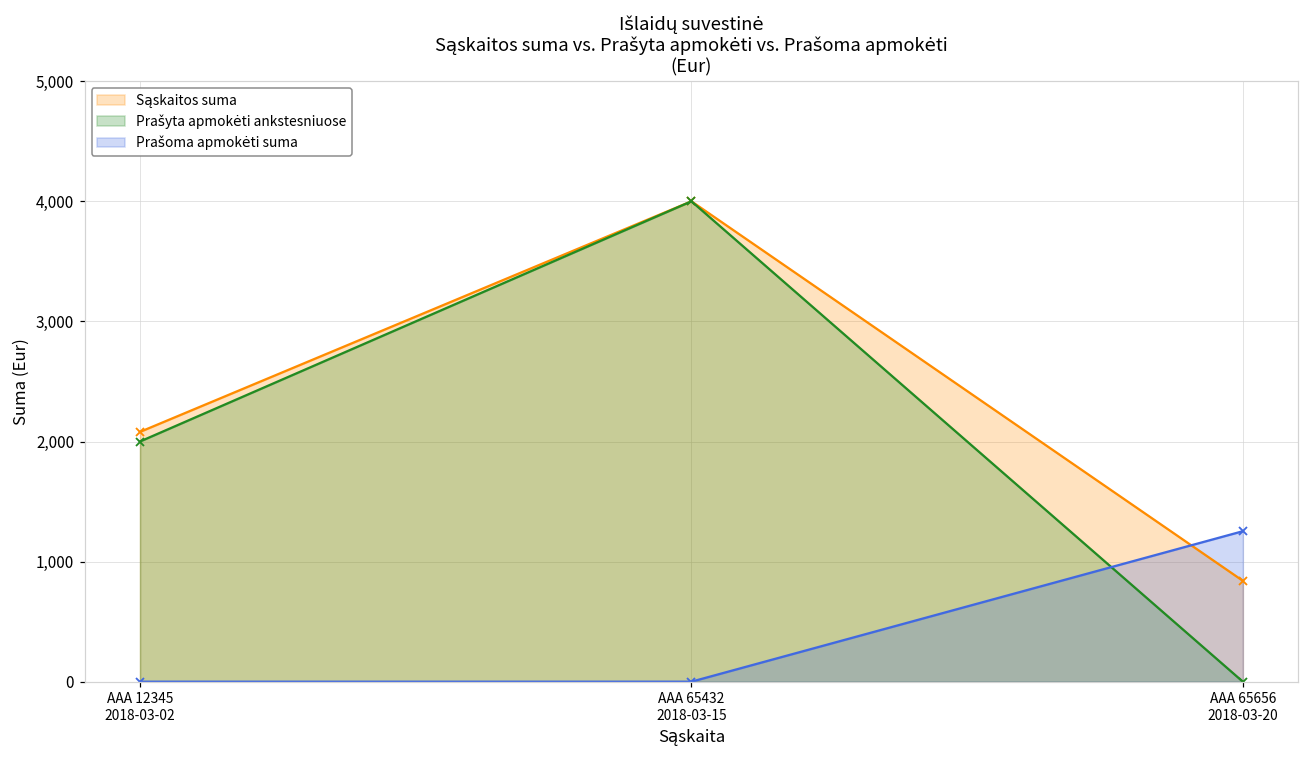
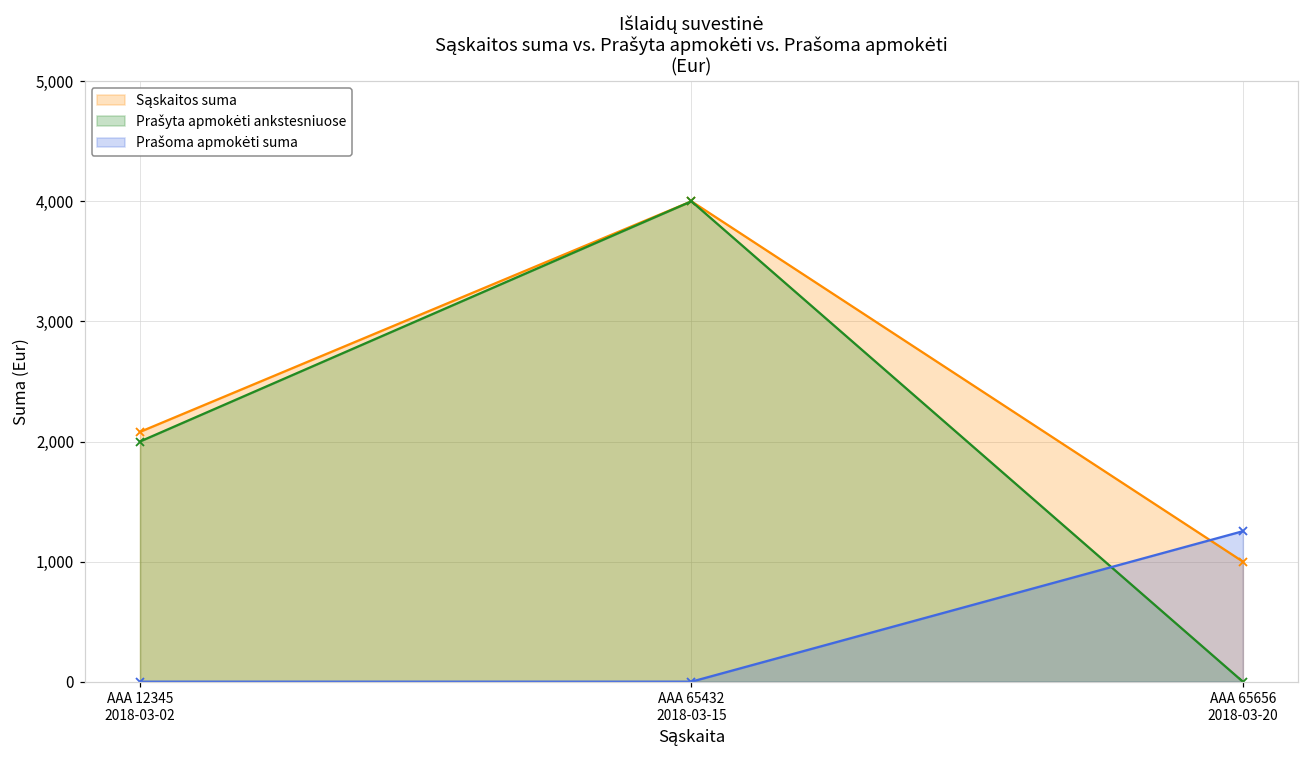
Sąskaitos suma, AAA 65656 2018-03-20: 840 -> 1,000
